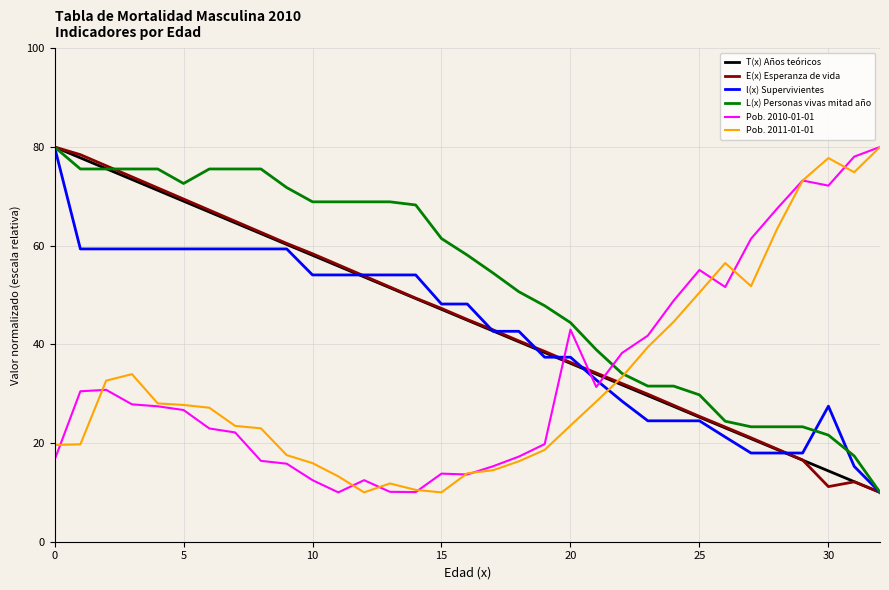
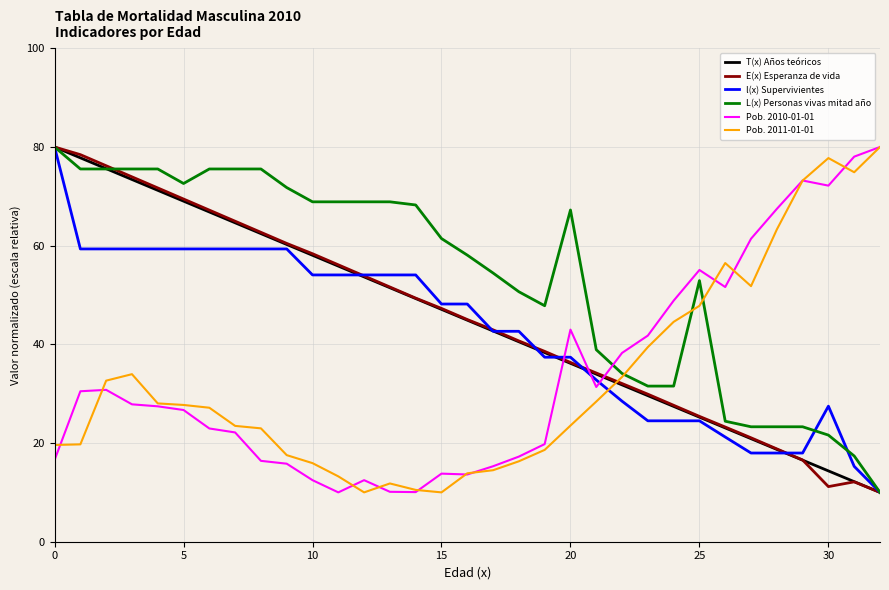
L(x) Personas vivas mitad año, 20: 44 -> 67
L(x) Personas vivas mitad año, 25: 30 -> 53
Pob. 2011-01-01, 25: 50 -> 48
